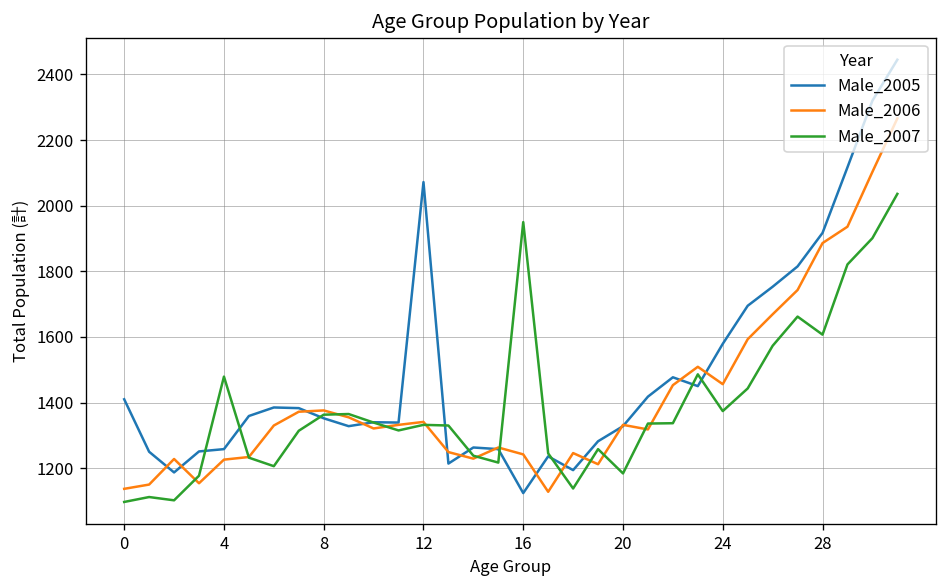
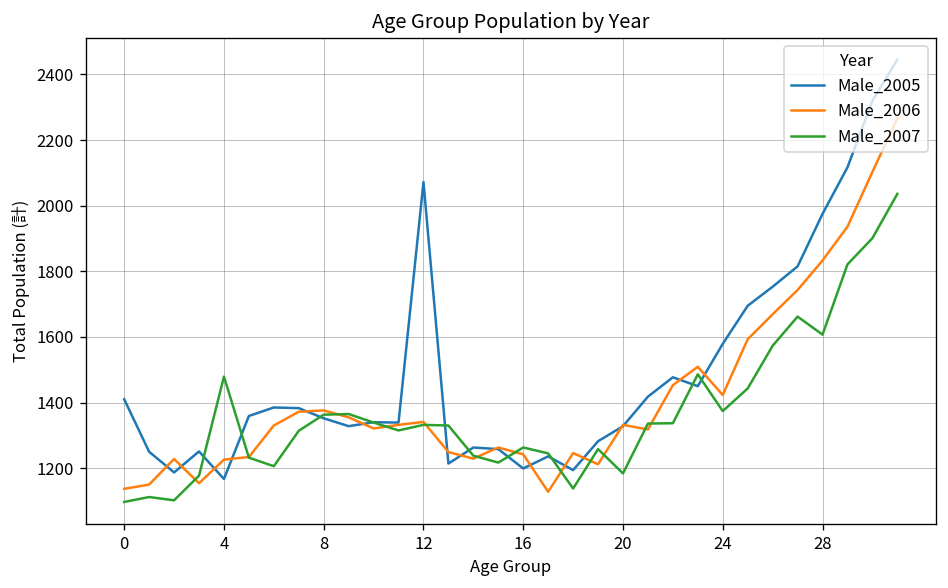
Male_2005, 4: 1260 -> 1170
Male_2005, 16: 1120 -> 1200
Male_2007, 16: 1950 -> 1260
Male_2006, 24: 1460 -> 1420
Male_2005, 28: 1920 -> 1980
Male_2006, 28: 1890 -> 1830
